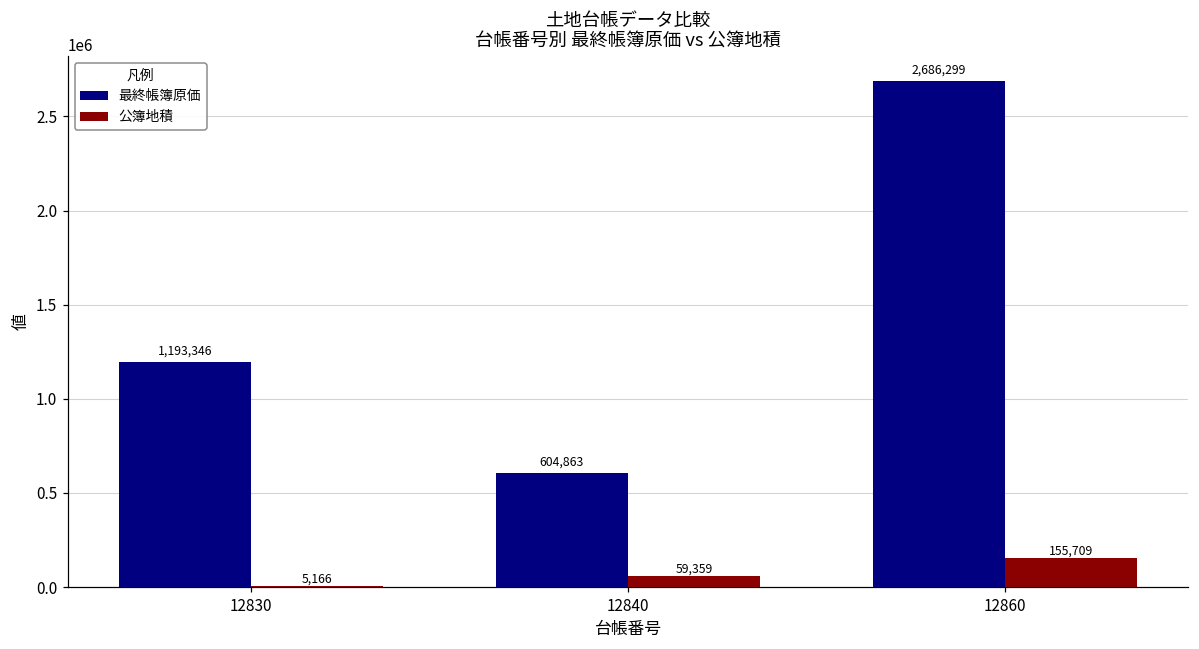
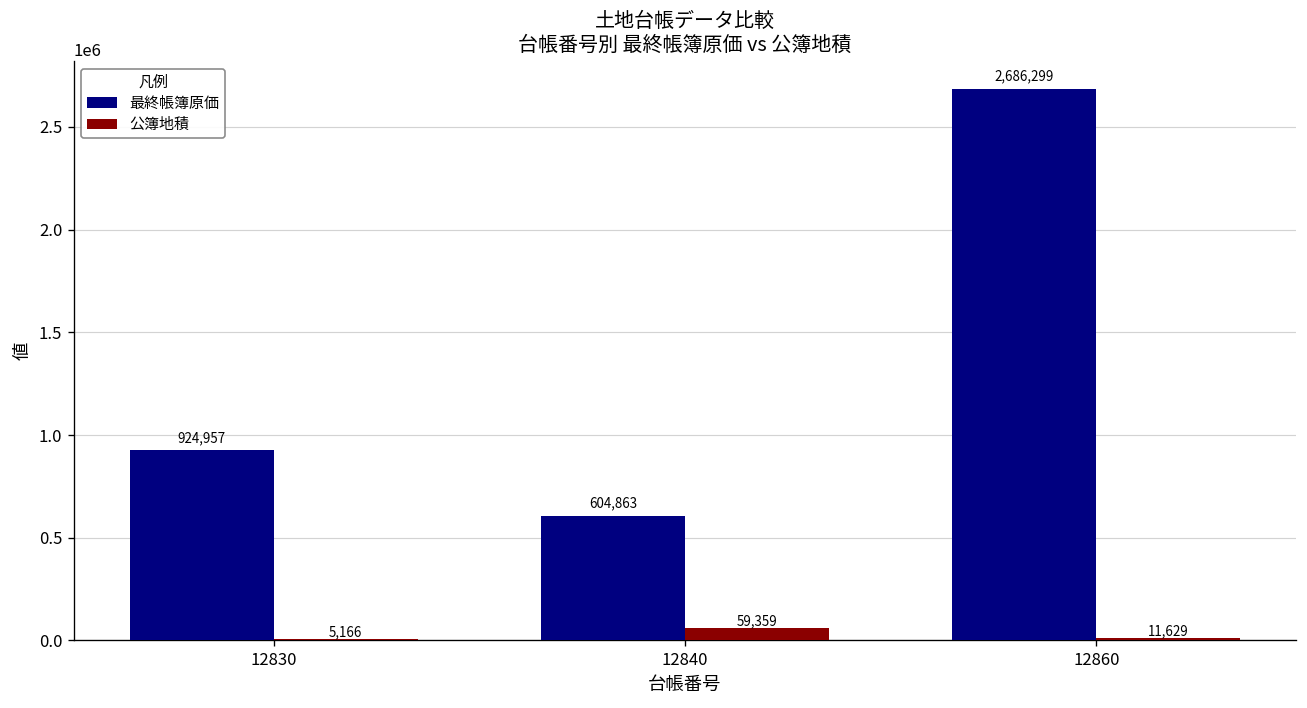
最終帳簿原価, 12830: 1,193,346 -> 924,957
公簿地積, 12860: 155,709 -> 11,629
